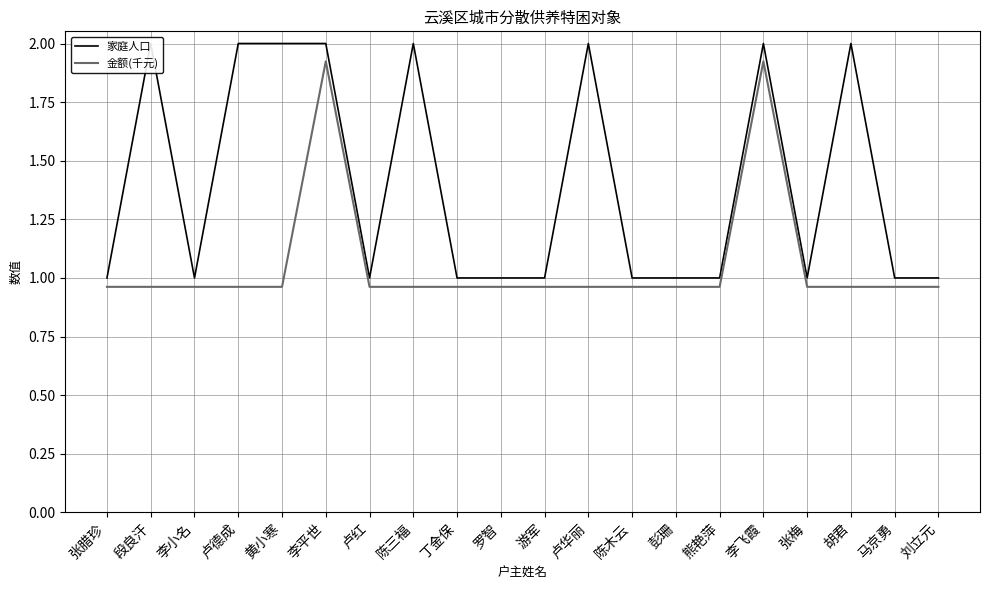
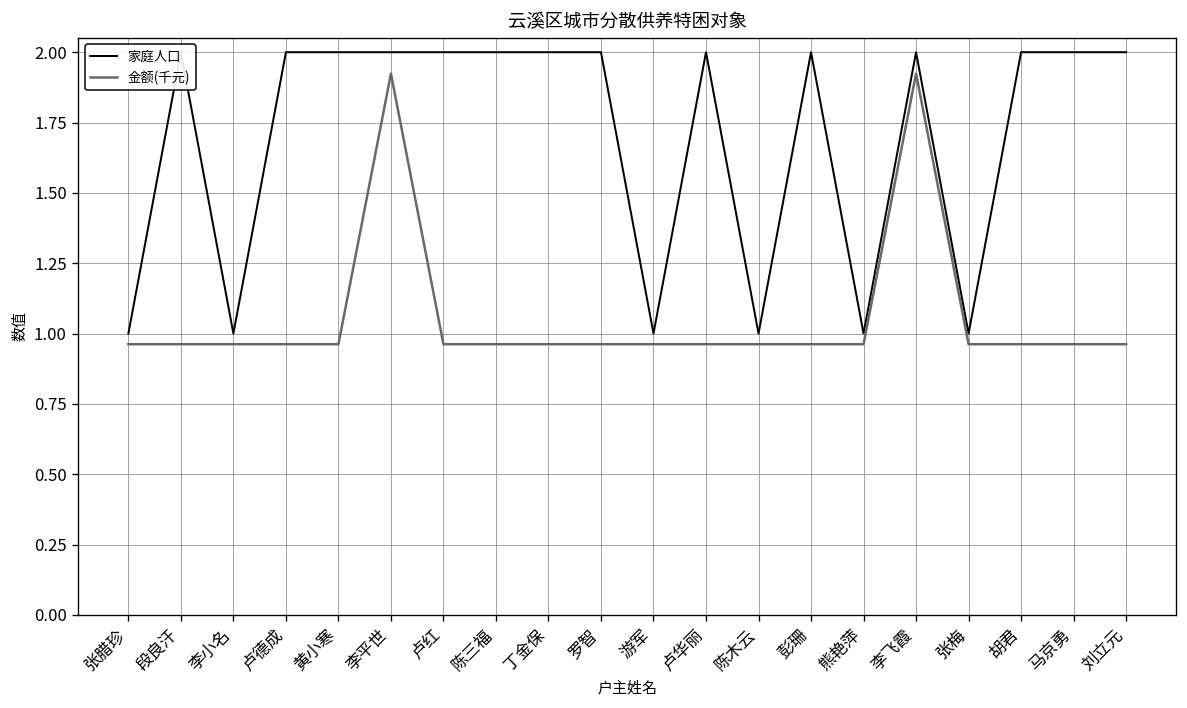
家庭人口, 卢红: 1 -> 2
家庭人口, 丁金保: 1 -> 2
家庭人口, 罗智: 1 -> 2
家庭人口, 彭珊: 1 -> 2
家庭人口, 马京勇: 1 -> 2
家庭人口, 刘立元: 1 -> 2
